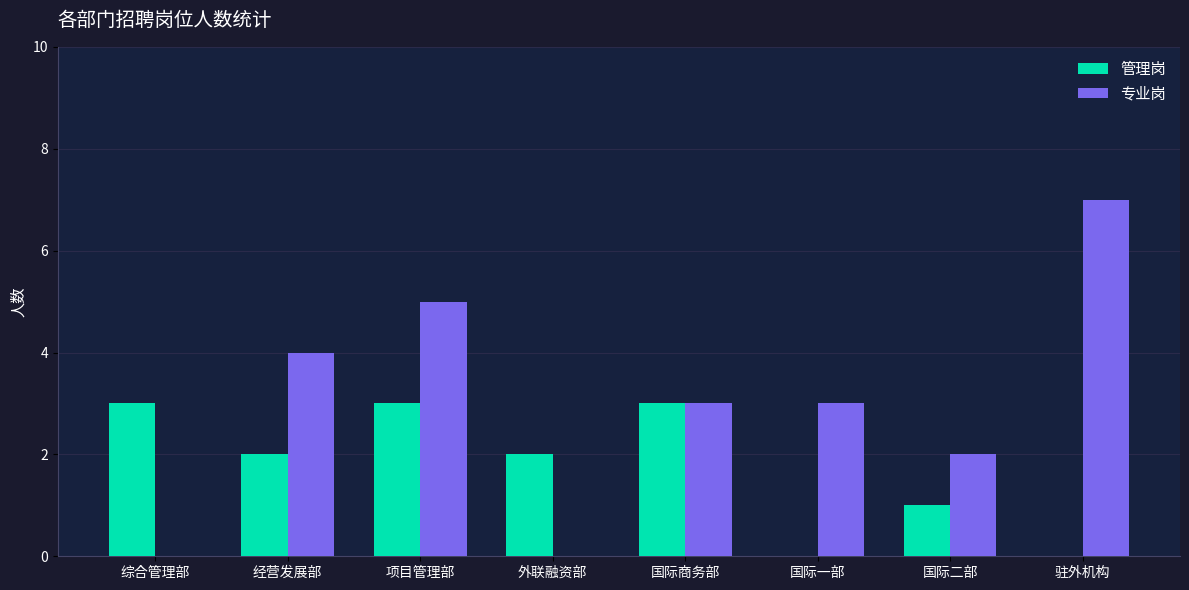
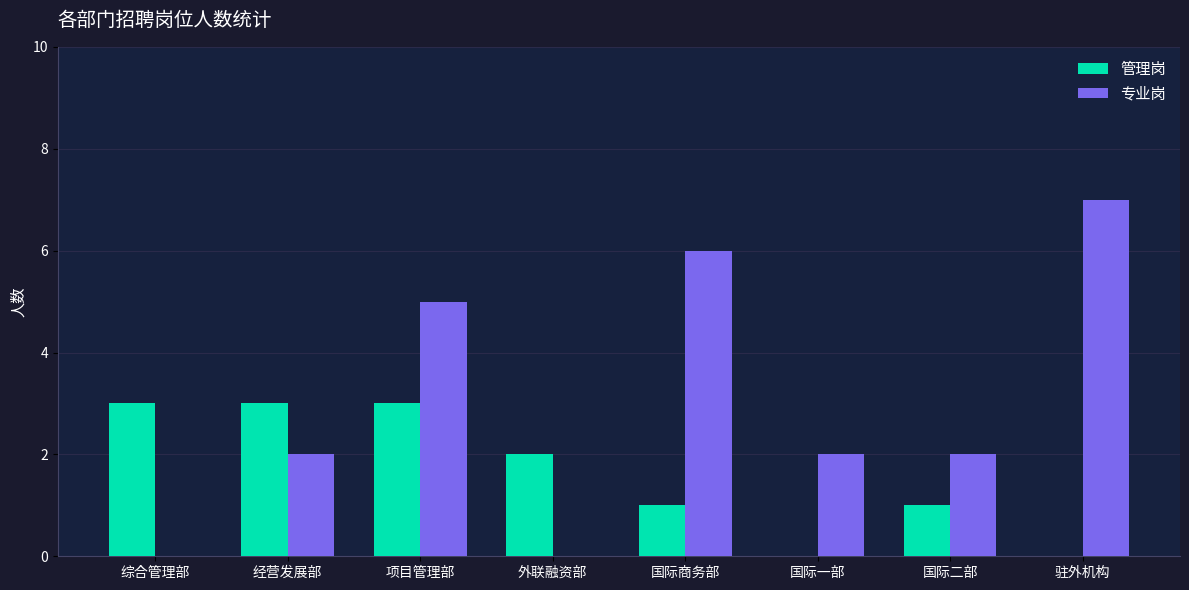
管理岗, 经营发展部: 2 -> 3
专业岗, 经营发展部: 4 -> 2
管理岗, 国际商务部: 3 -> 1
专业岗, 国际商务部: 3 -> 6
专业岗, 国际一部: 3 -> 2
